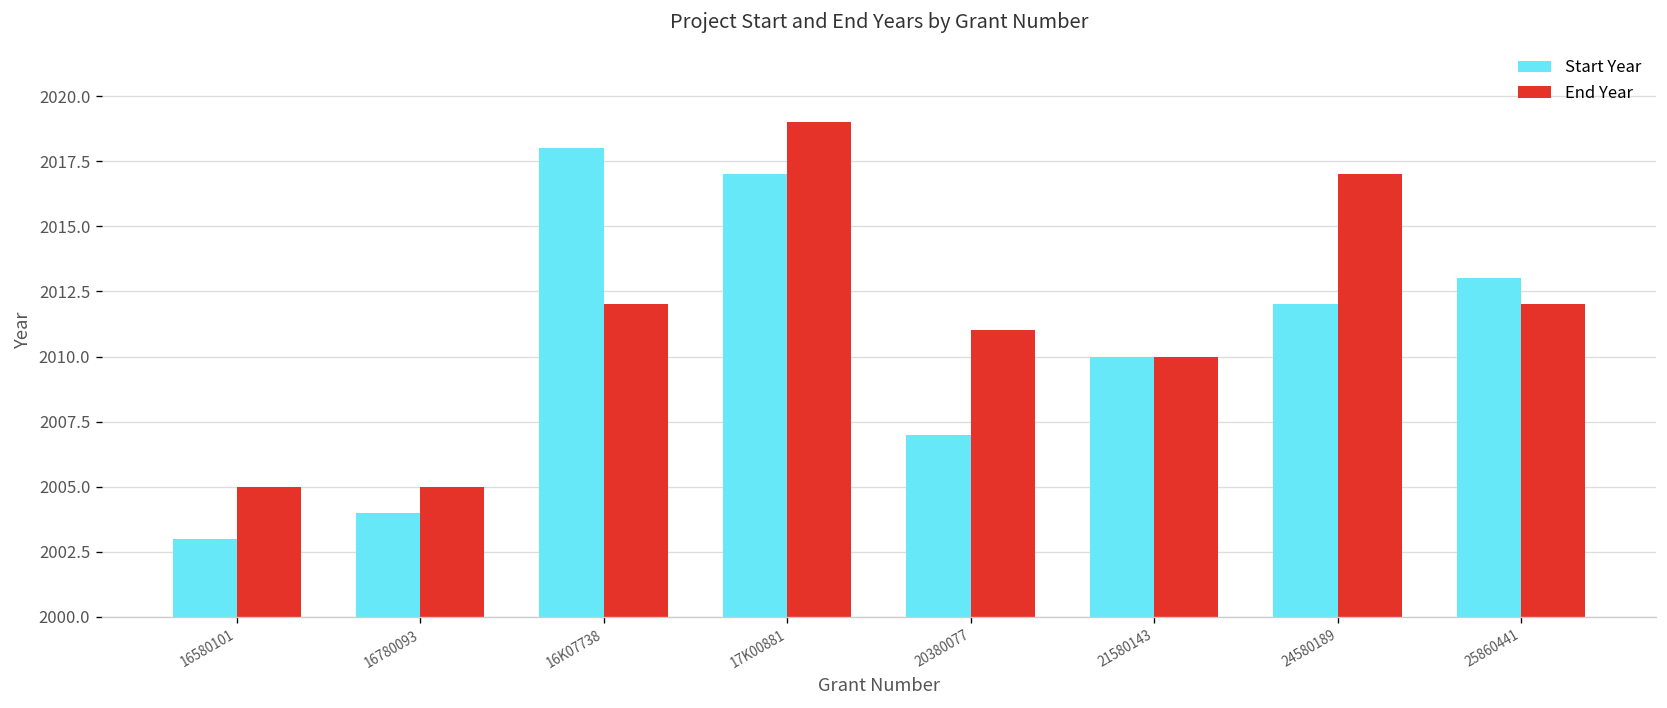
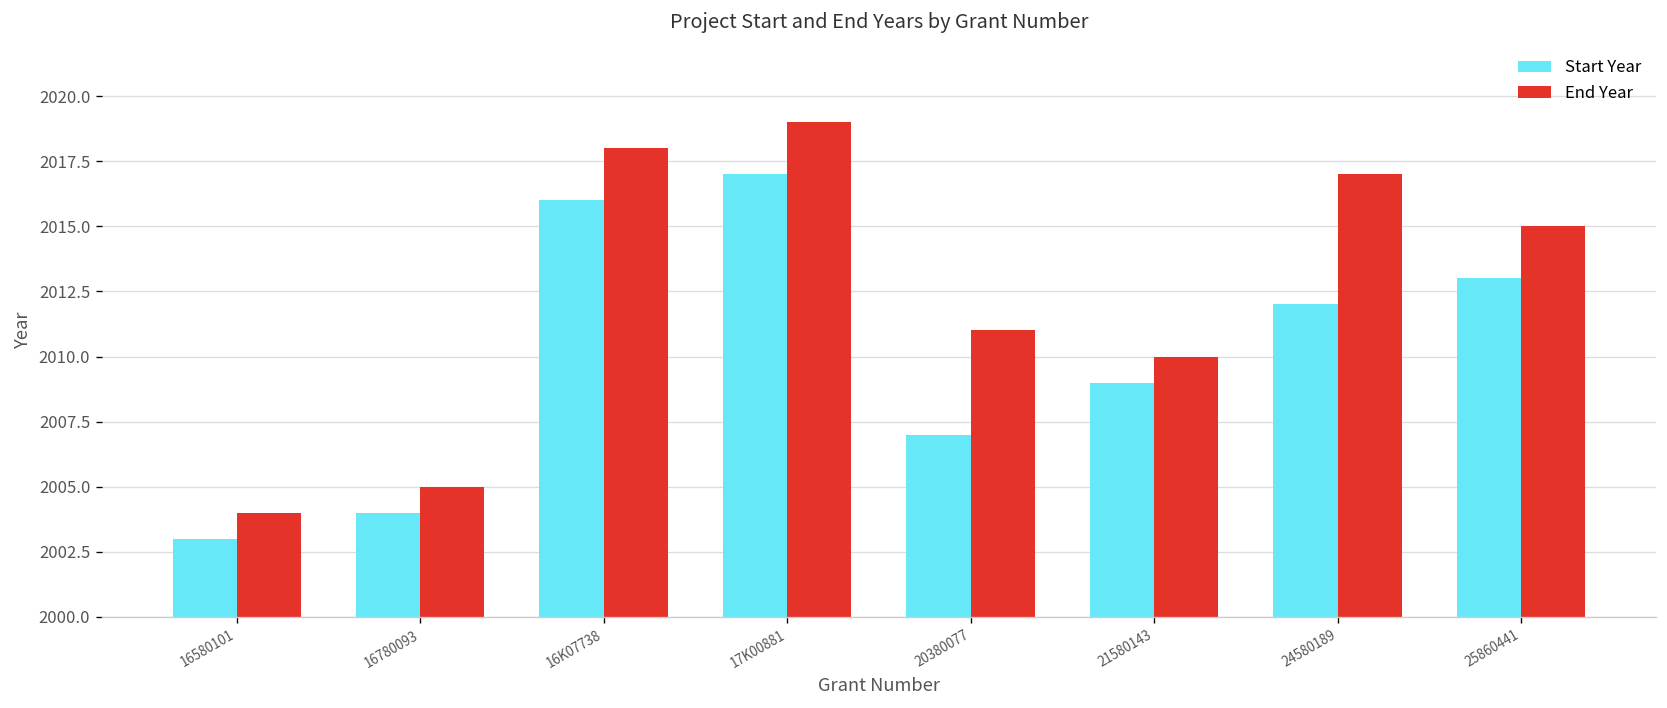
End Year, 16580101: 2005 -> 2004
Start Year, 16K07738: 2018 -> 2016
End Year, 16K07738: 2012 -> 2018
Start Year, 21580143: 2010 -> 2009
End Year, 25860441: 2012 -> 2015
